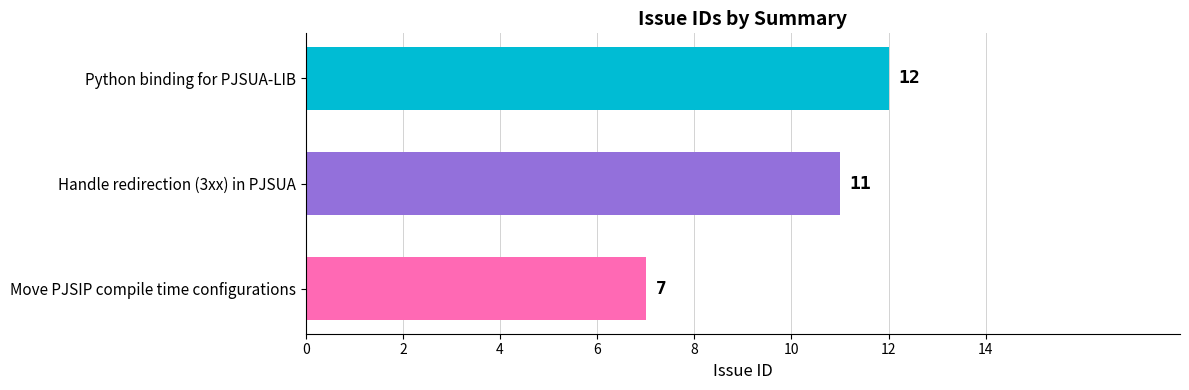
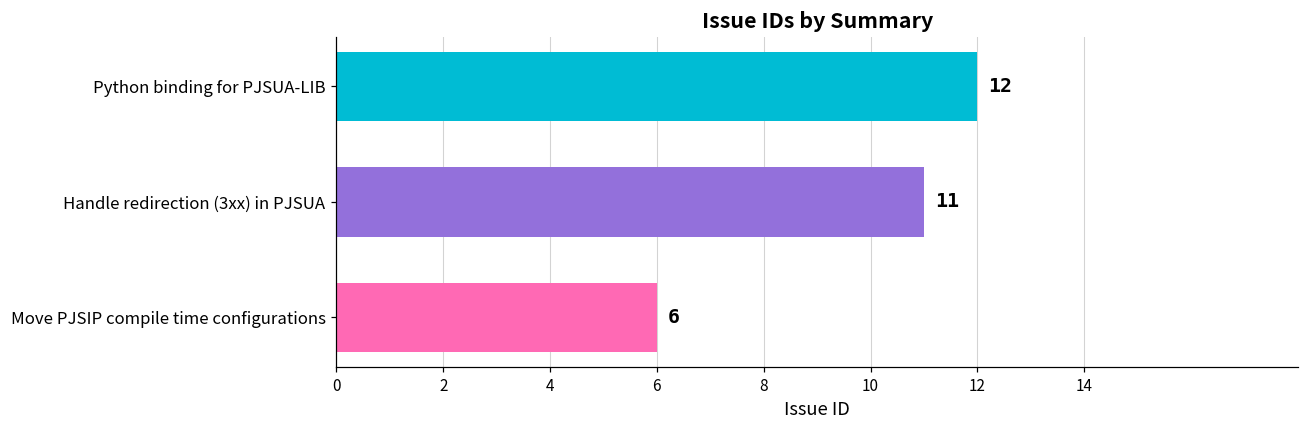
Move PJSIP compile time configurations: 7 -> 6
